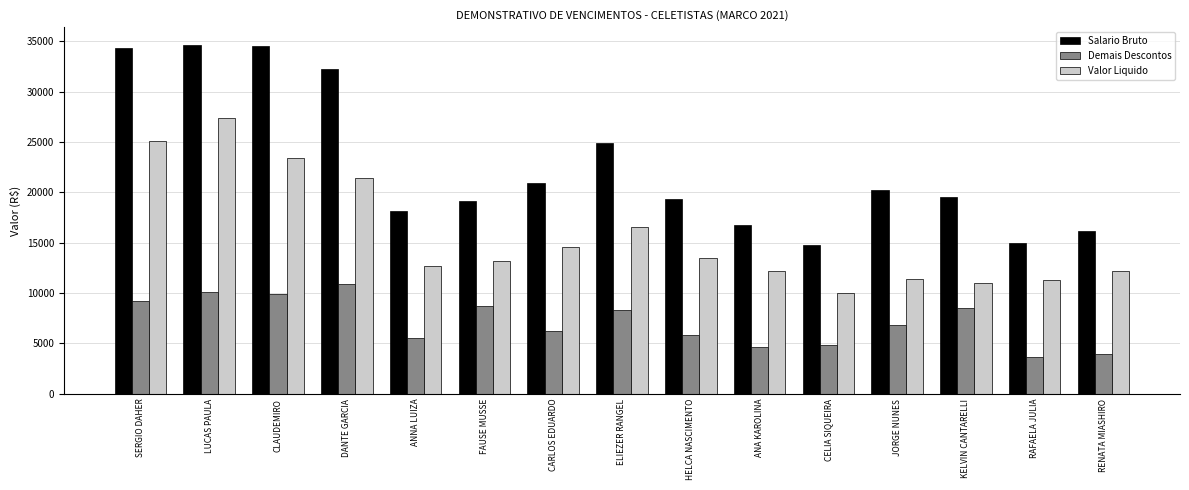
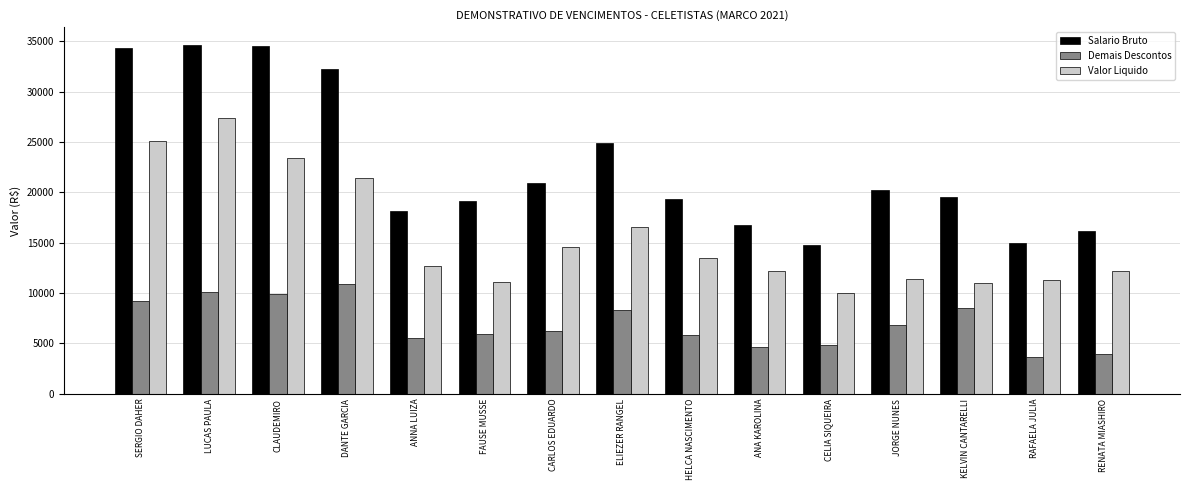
Demais Descontos, FAUSE MUSSE: 8800 -> 6000
Valor Liquido, FAUSE MUSSE: 13200 -> 11100
